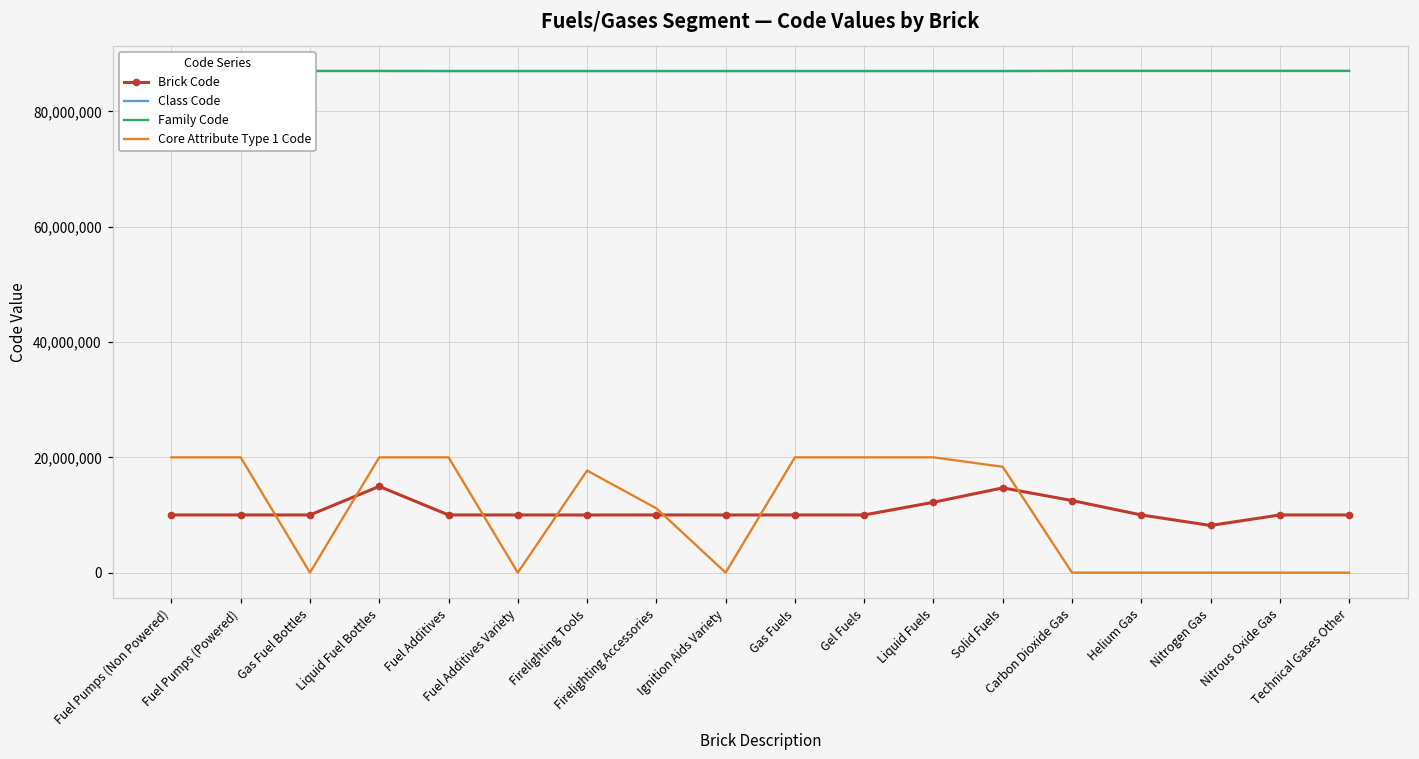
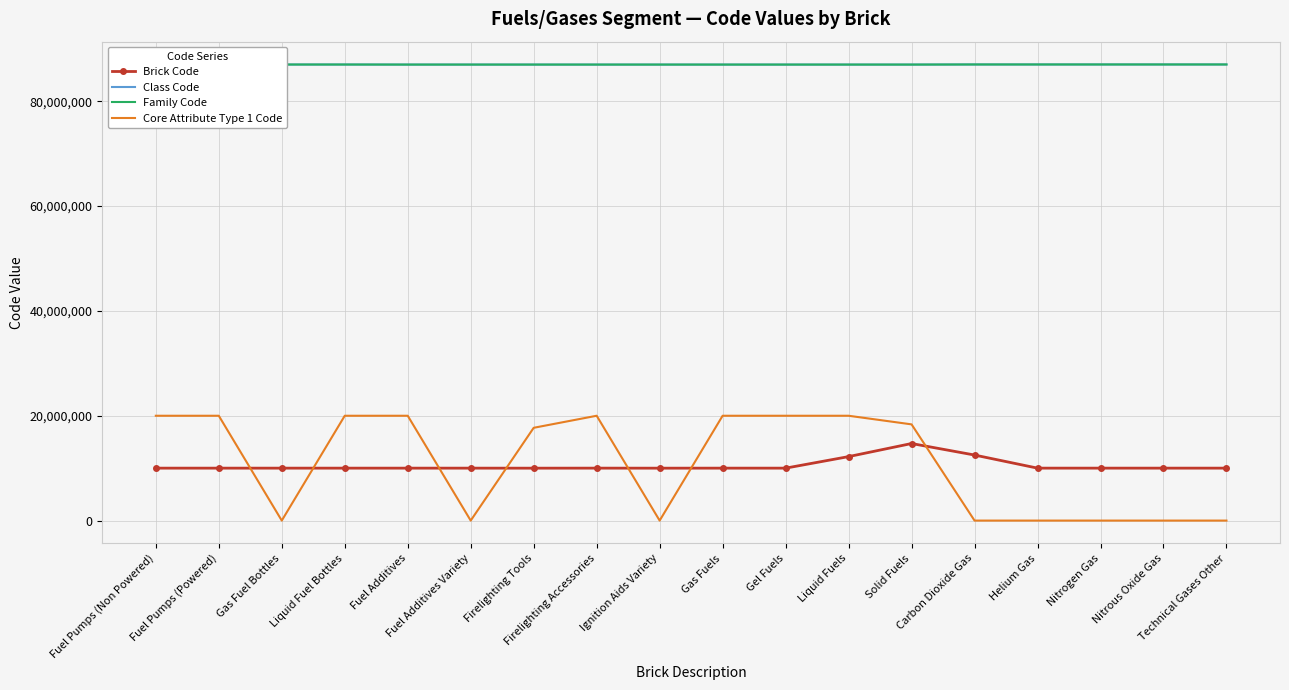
Brick Code, Liquid Fuel Bottles: 15,000,000 -> 10,000,000
Core Attribute Type 1 Code, Firelighting Accessories: 11,000,000 -> 20,000,000
Brick Code, Nitrogen Gas: 8,000,000 -> 10,000,000
